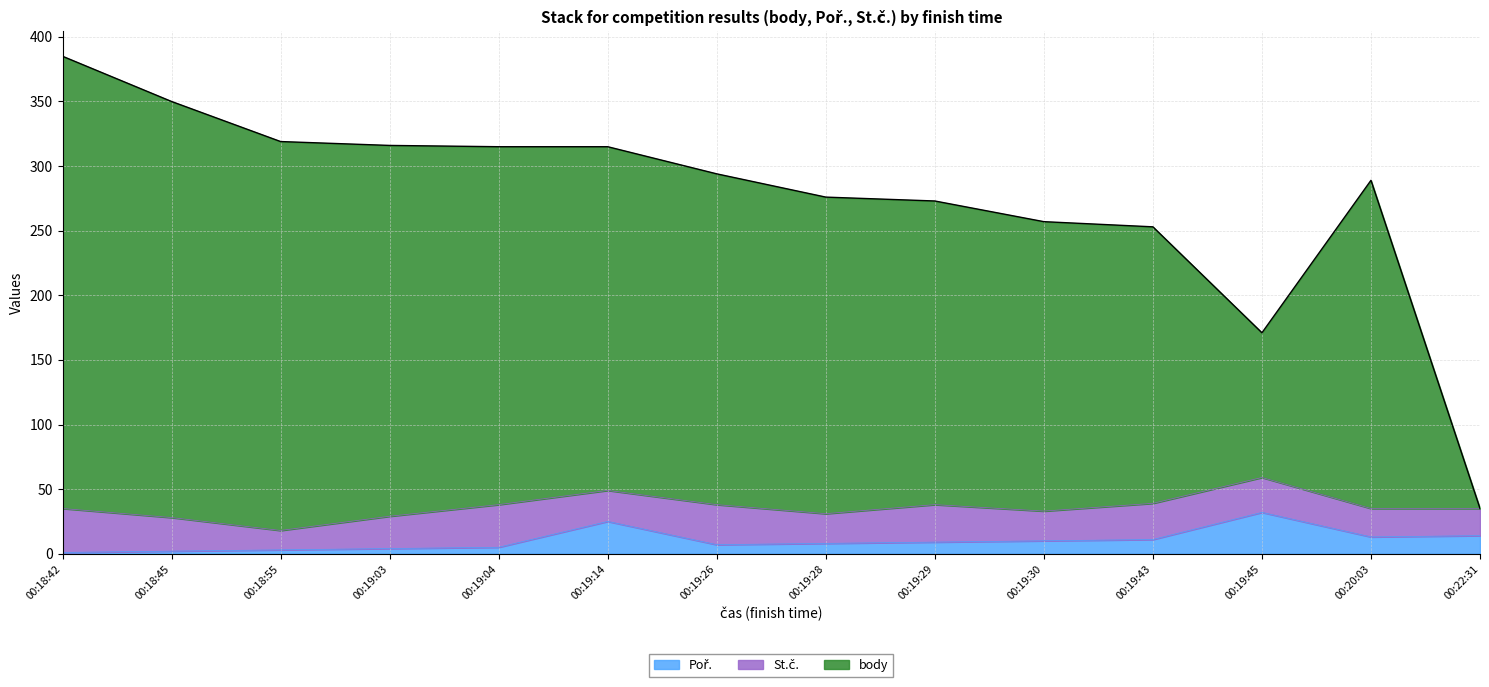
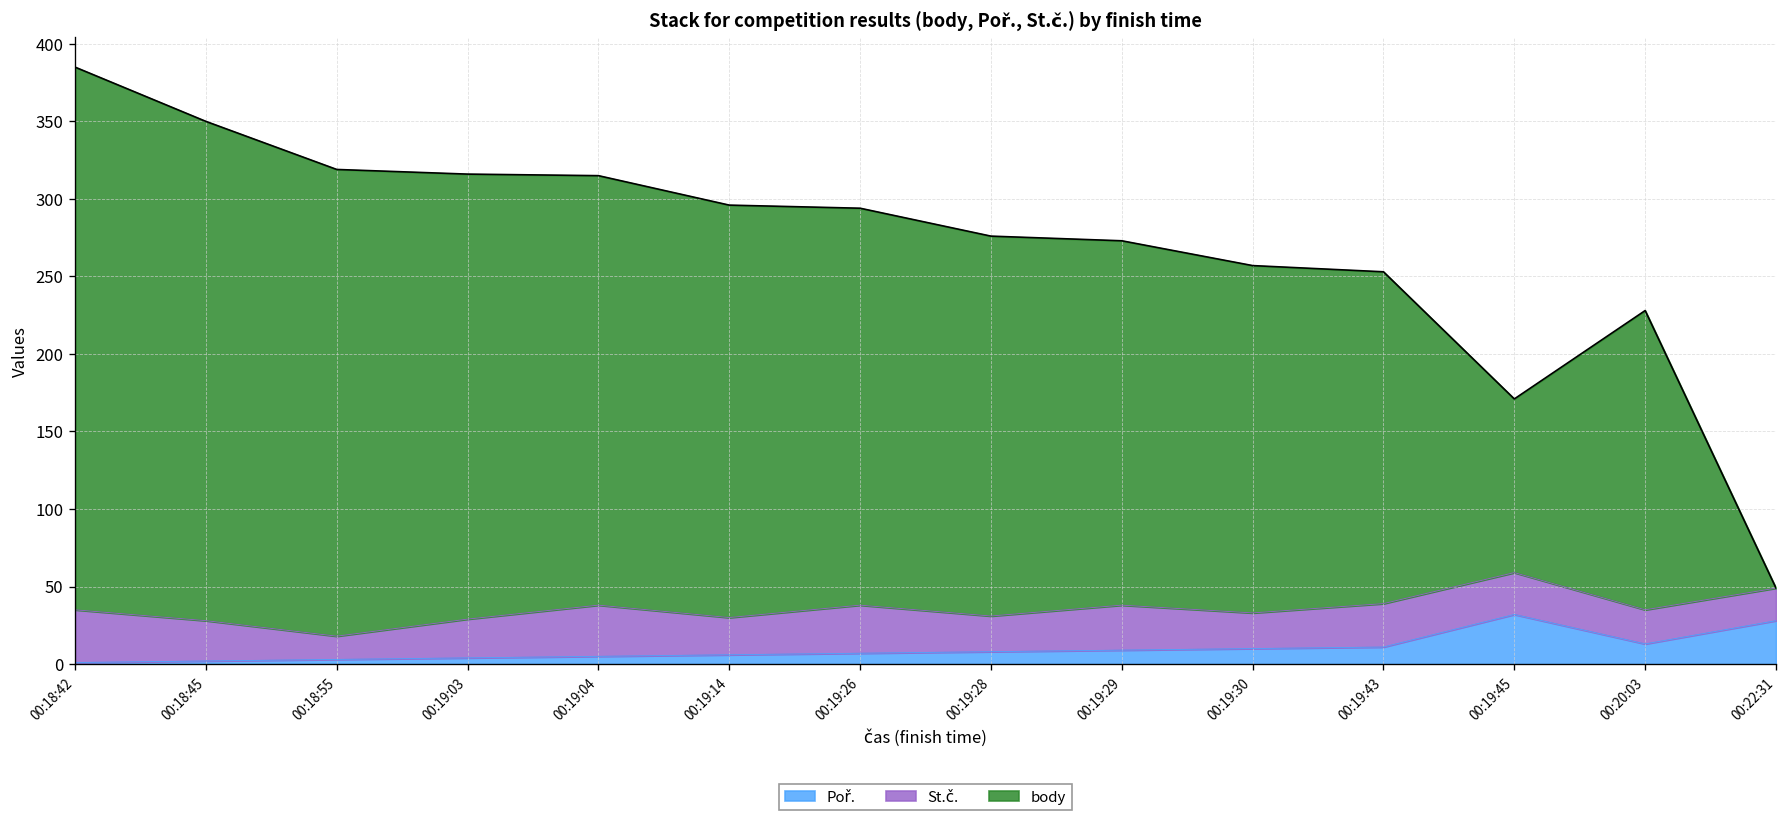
Poř., 00:19:14: 25 -> 6
body, 00:20:03: 254 -> 193
Poř., 00:22:31: 14 -> 28
